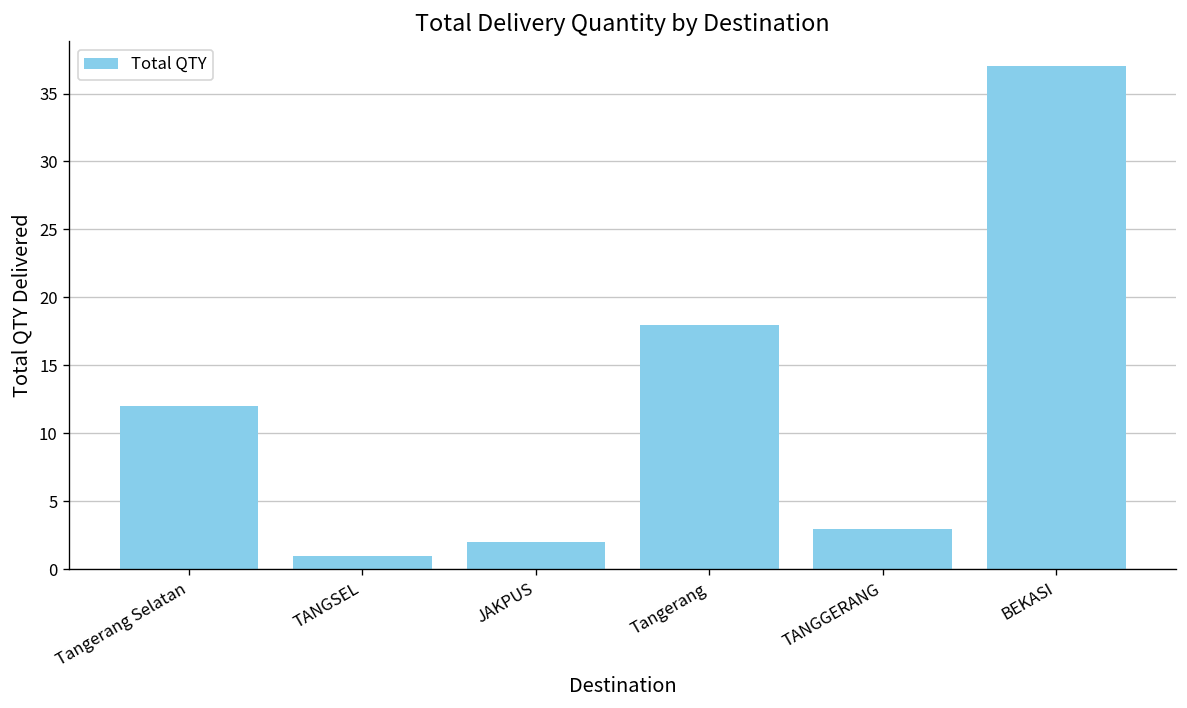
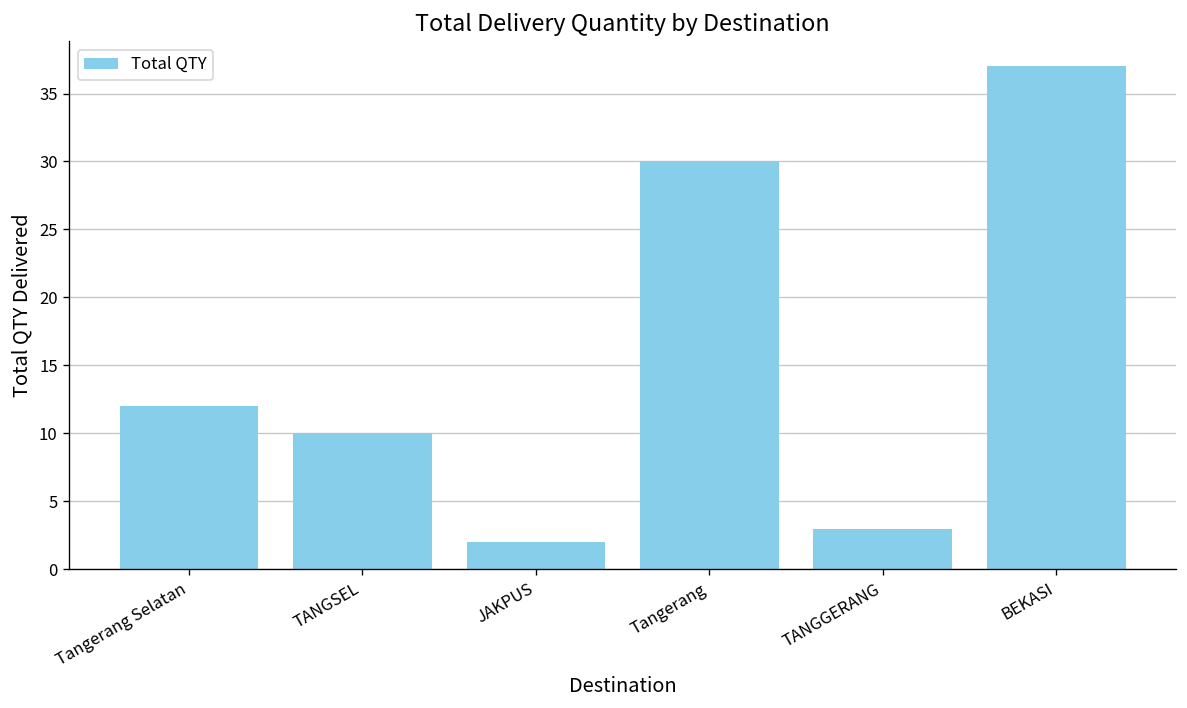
TANGSEL: 1 -> 10
Tangerang: 18 -> 30
